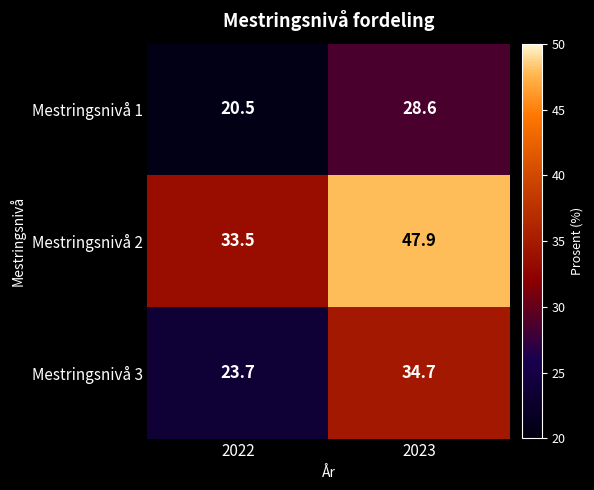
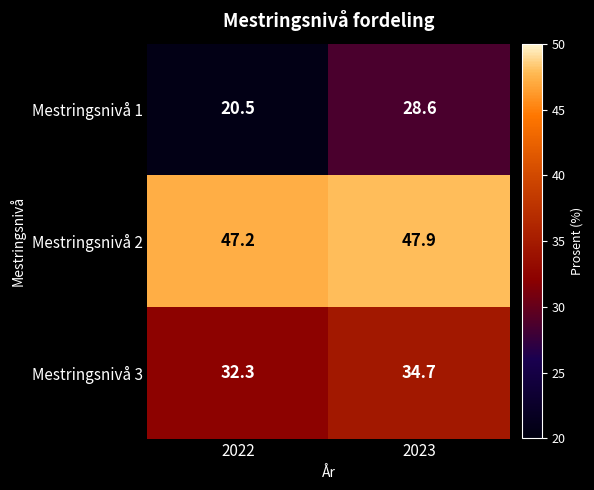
Mestringsnivå 2, 2022: 33.5 -> 47.2
Mestringsnivå 3, 2022: 23.7 -> 32.3
